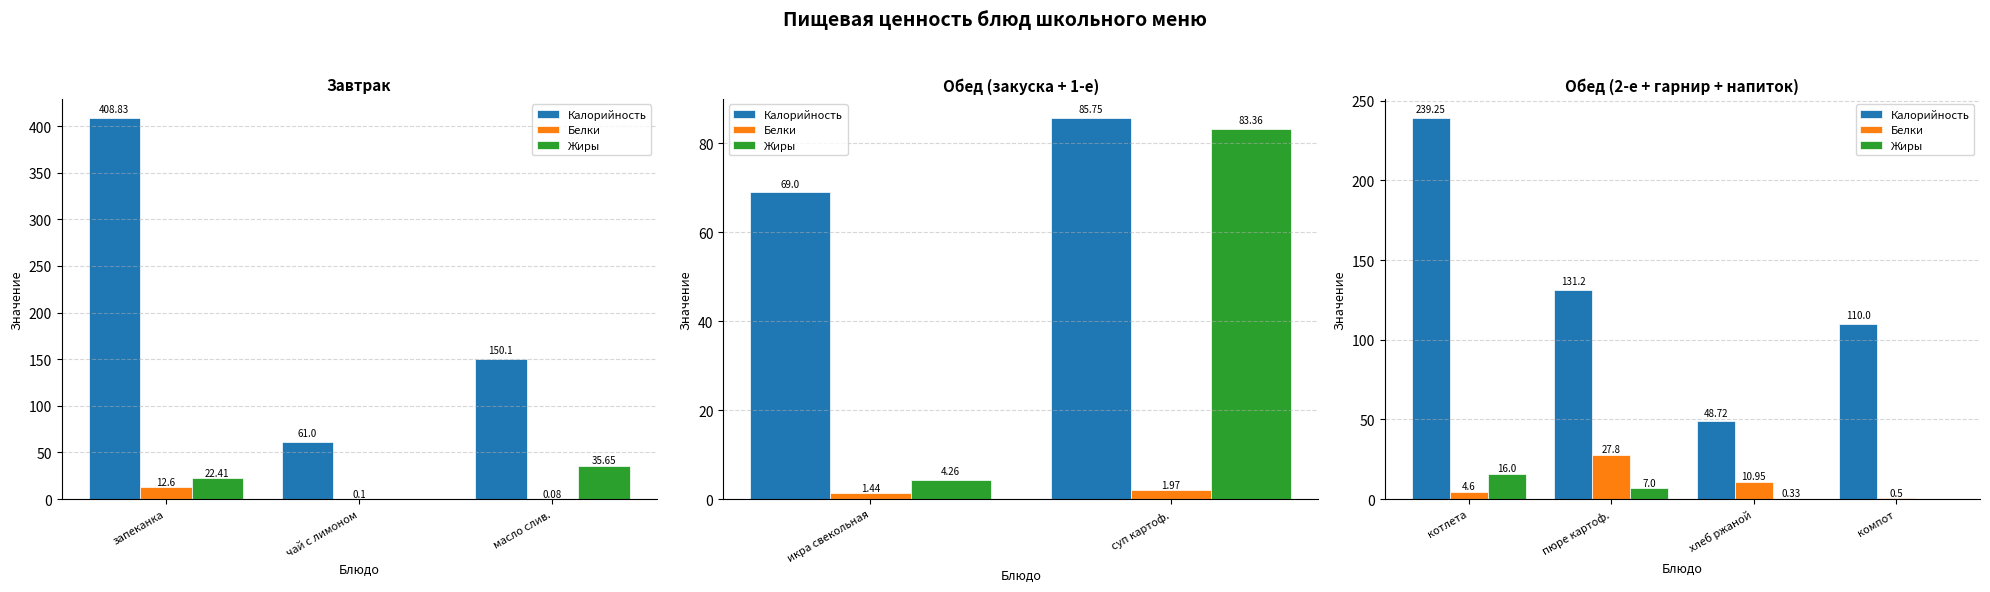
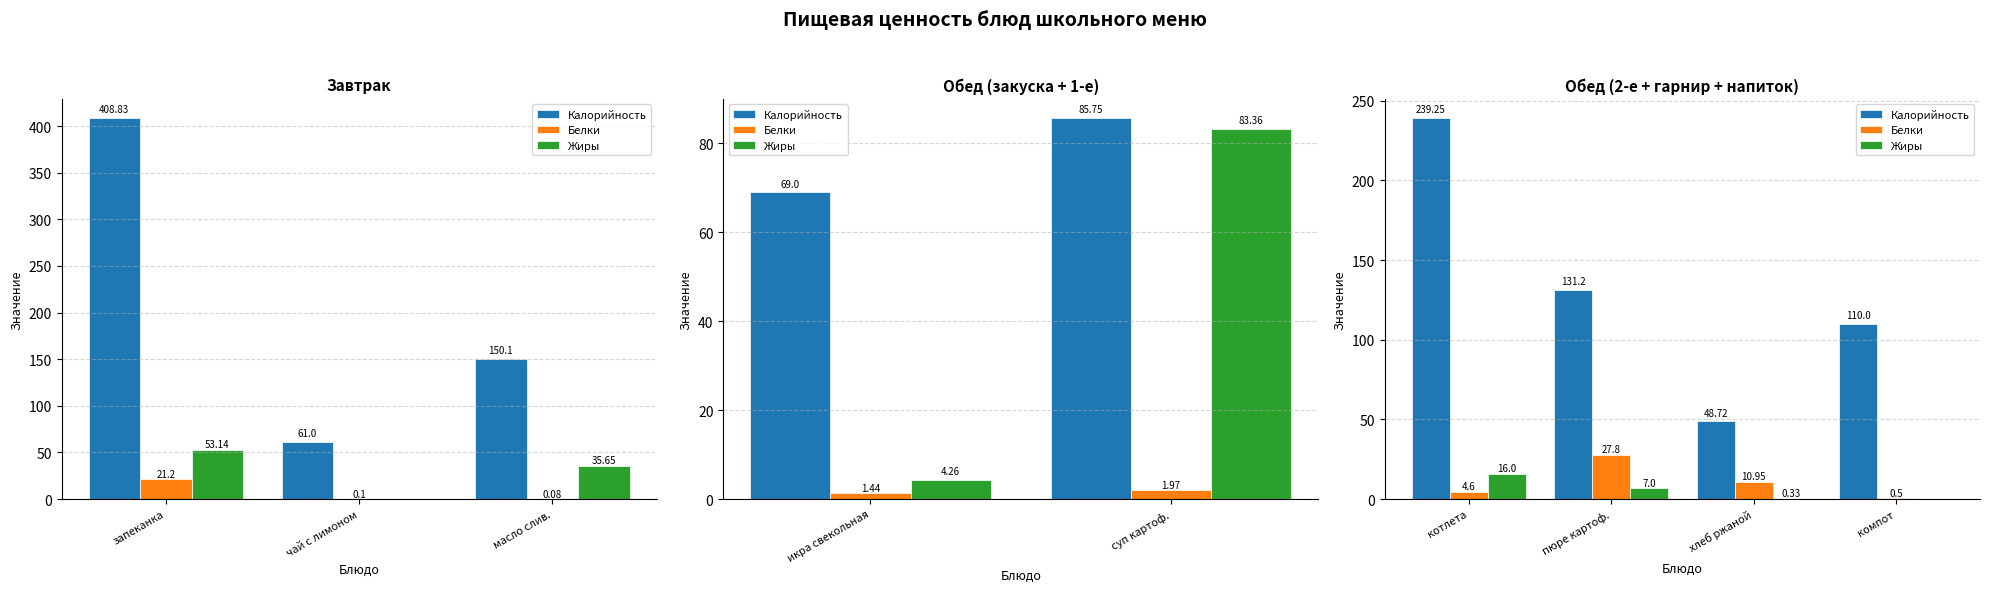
Завтрак, Белки, запеканка: 12.6 -> 21.2
Завтрак, Жиры, запеканка: 22.41 -> 53.14
